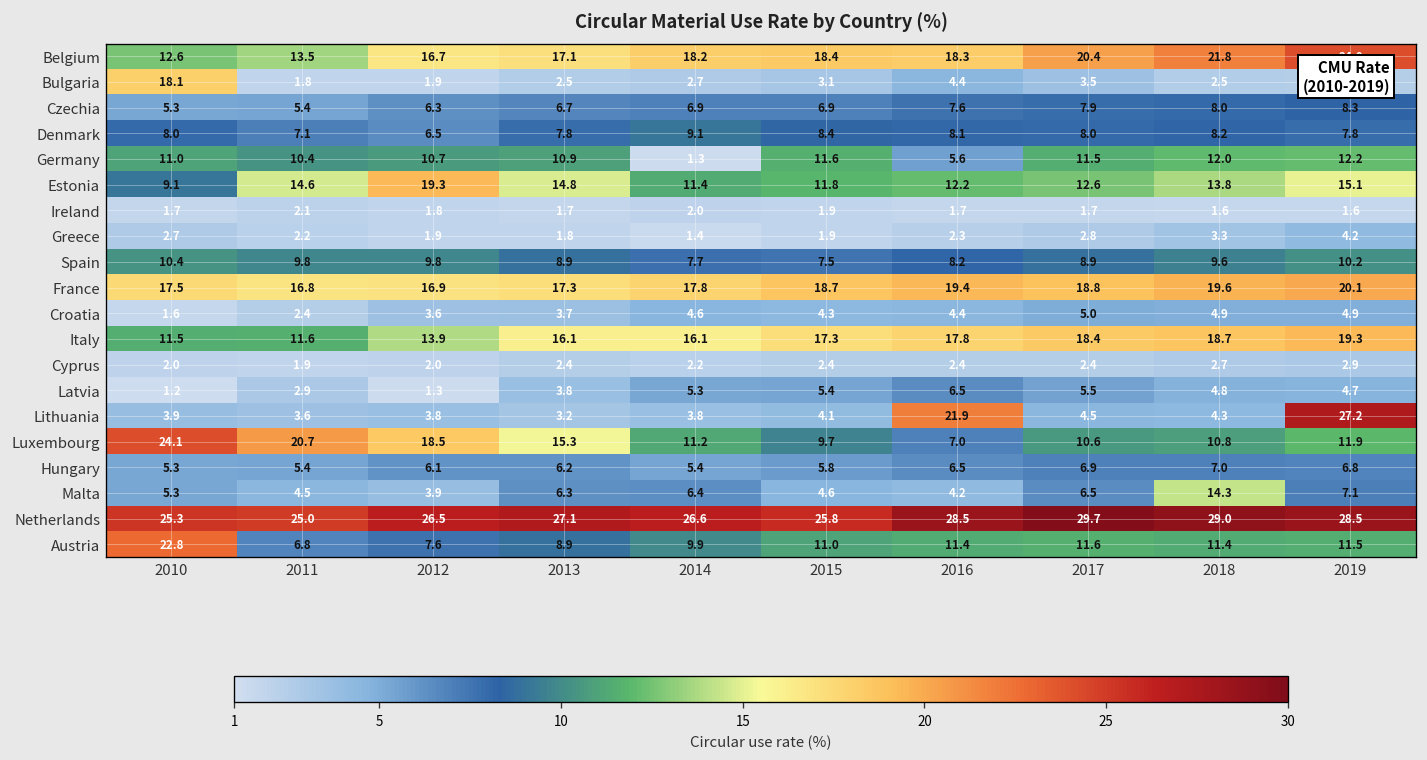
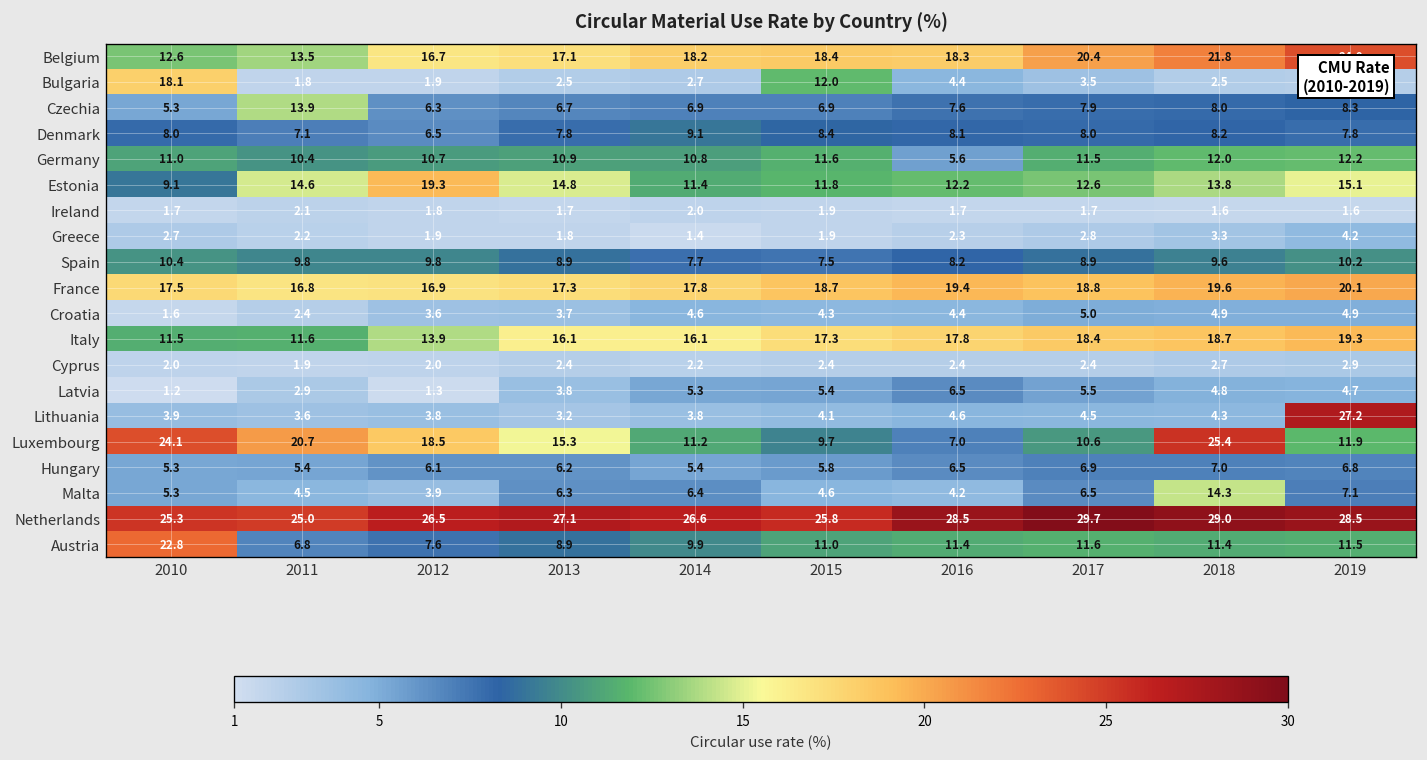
Bulgaria, 2015: 3.1 -> 12.0
Czechia, 2011: 5.4 -> 13.9
Germany, 2014: 1.3 -> 10.8
Lithuania, 2016: 21.9 -> 4.6
Luxembourg, 2018: 10.8 -> 25.4
